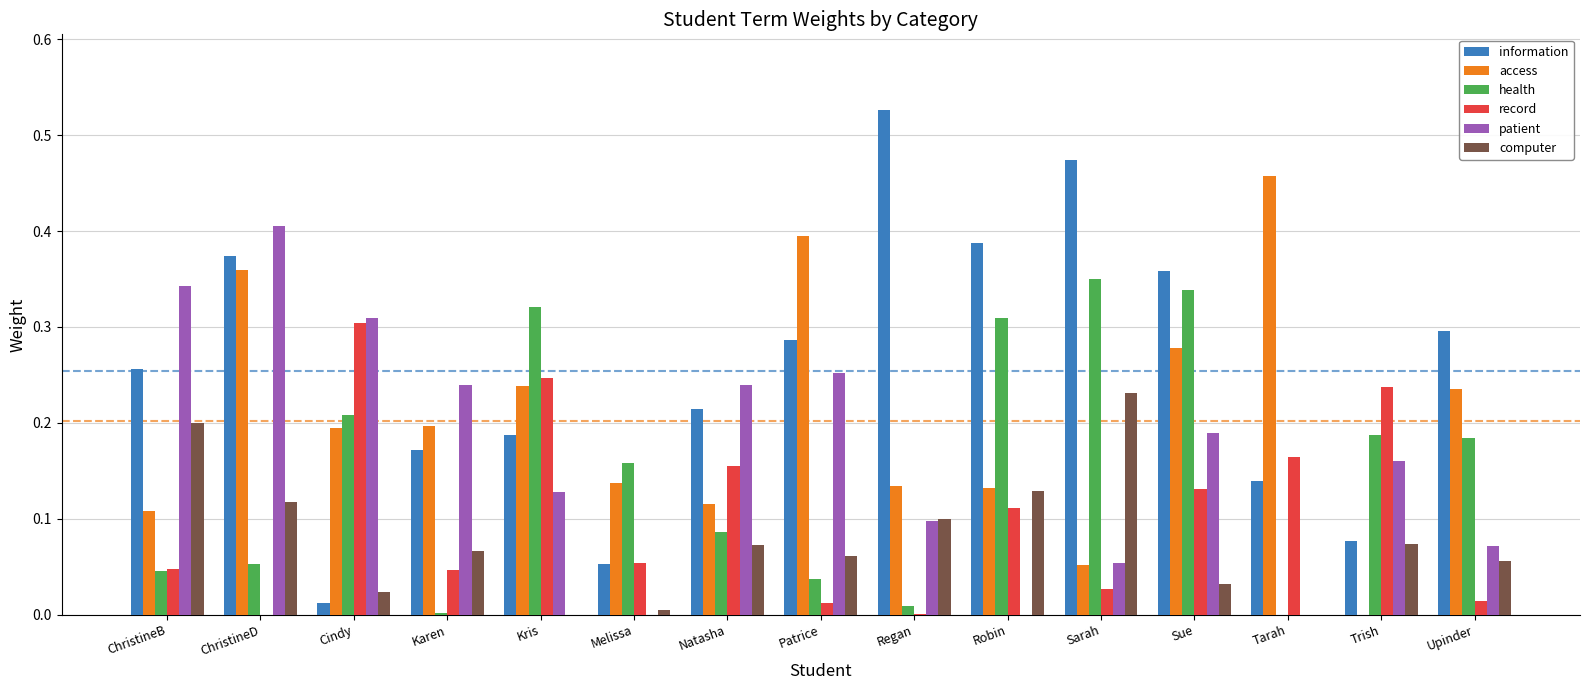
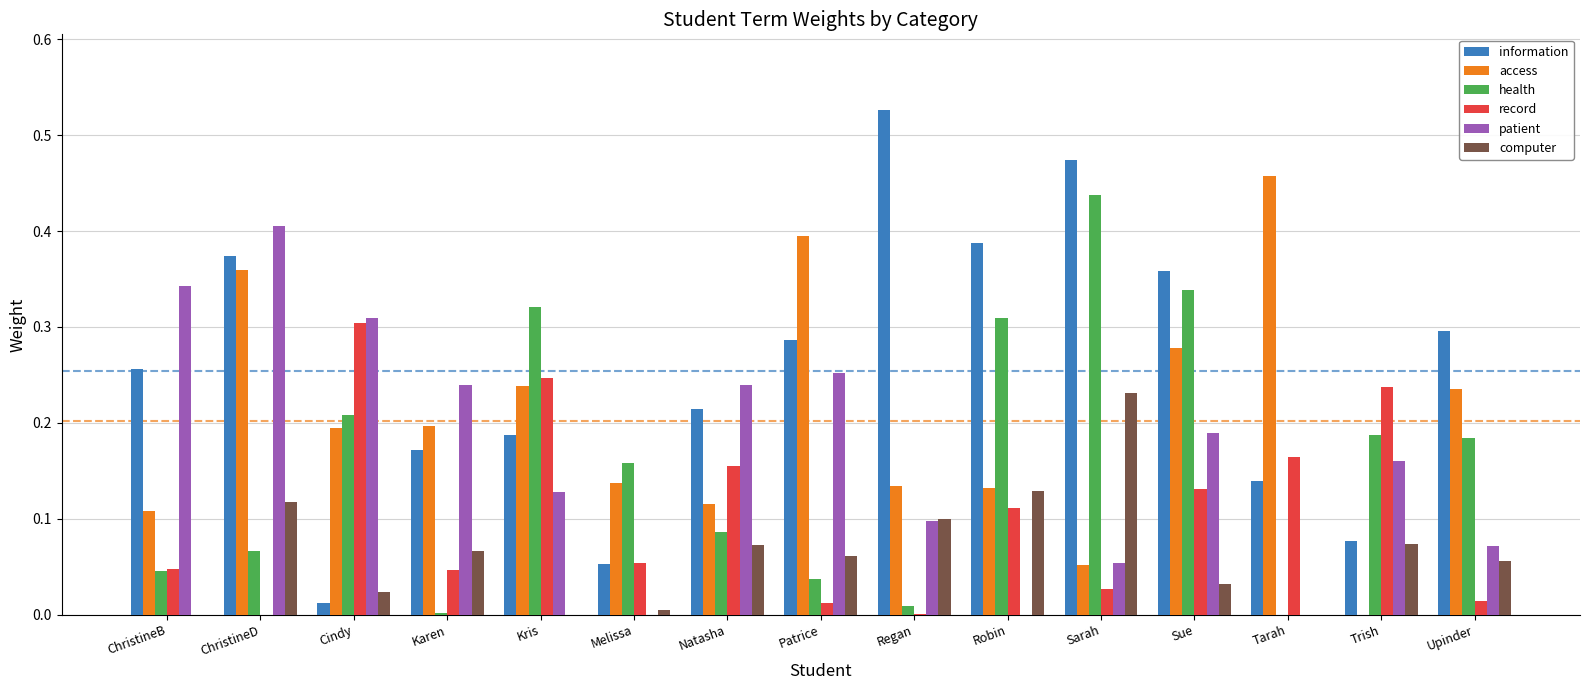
computer, ChristineB: 0.2 -> 0.0
health, ChristineD: 0.05 -> 0.07
health, Sarah: 0.35 -> 0.44
